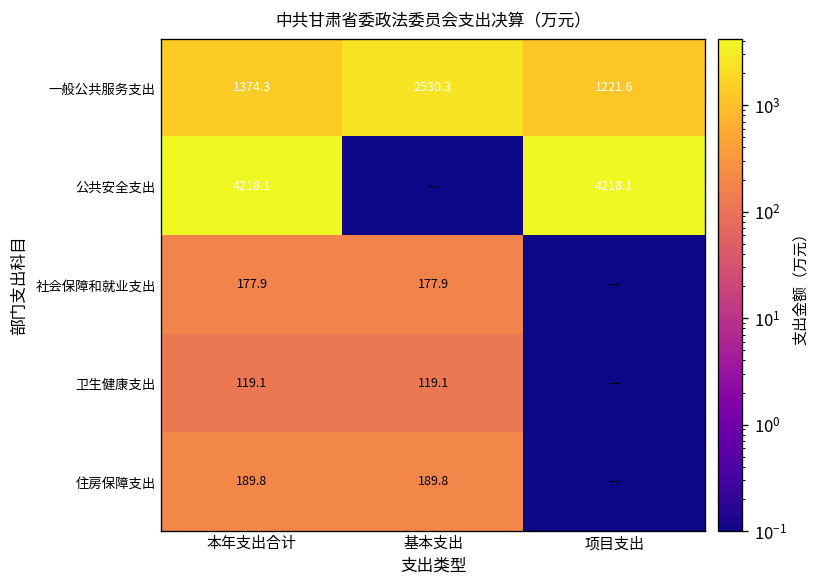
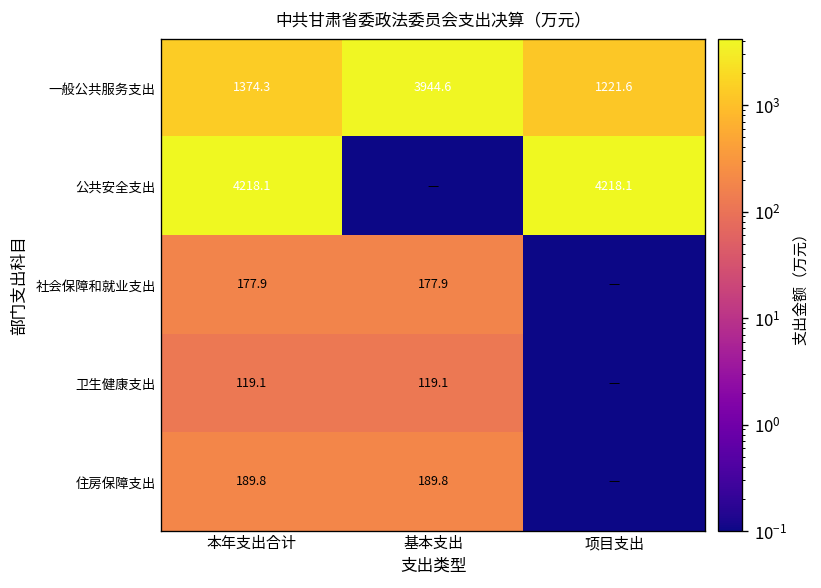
一般公共服务支出, 基本支出: 2530.3 -> 3944.6
